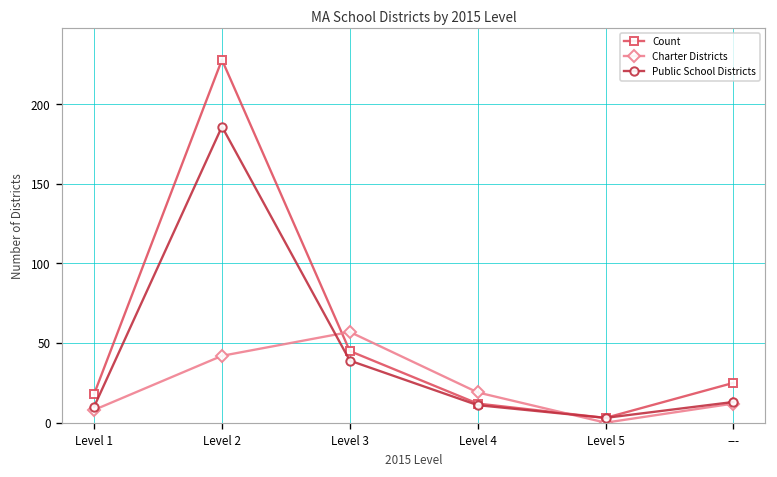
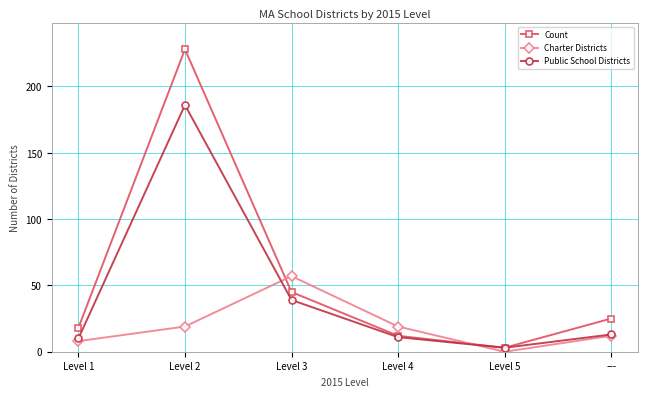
Charter Districts, Level 2: 42 -> 19
